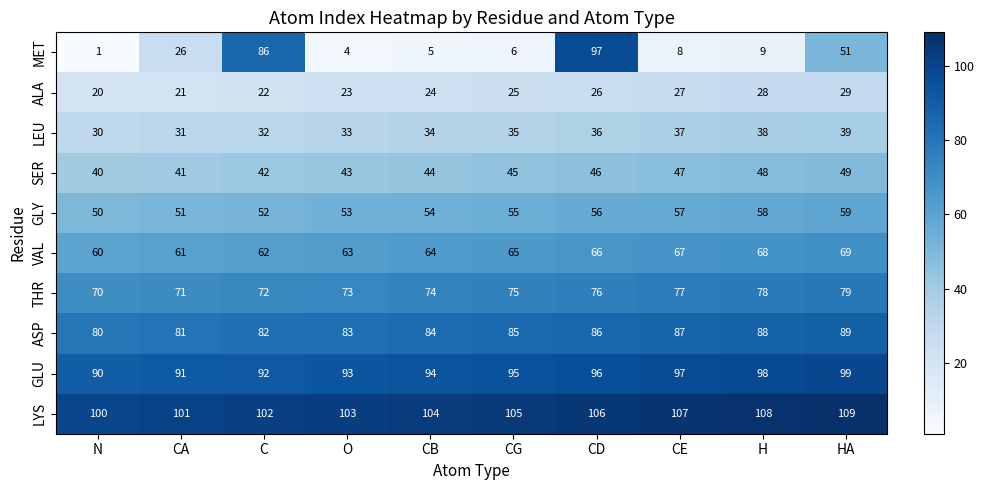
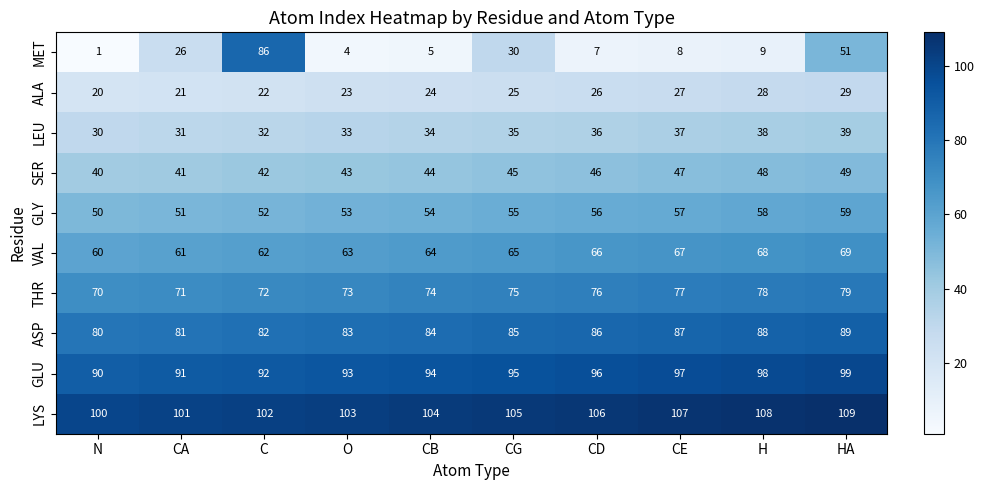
MET, CG: 6 -> 30
MET, CD: 97 -> 7
